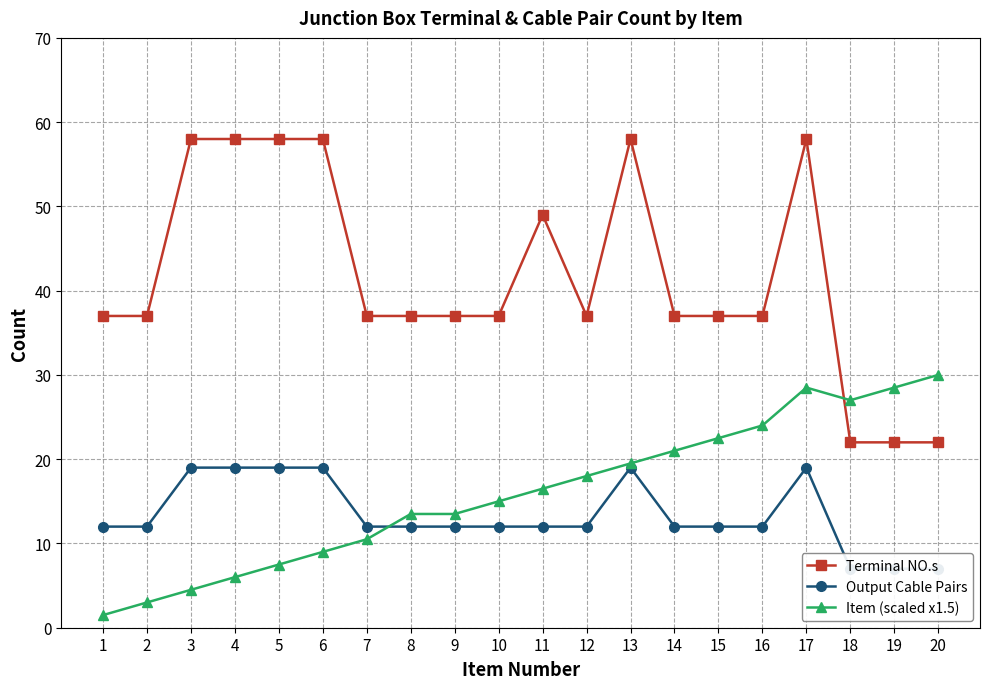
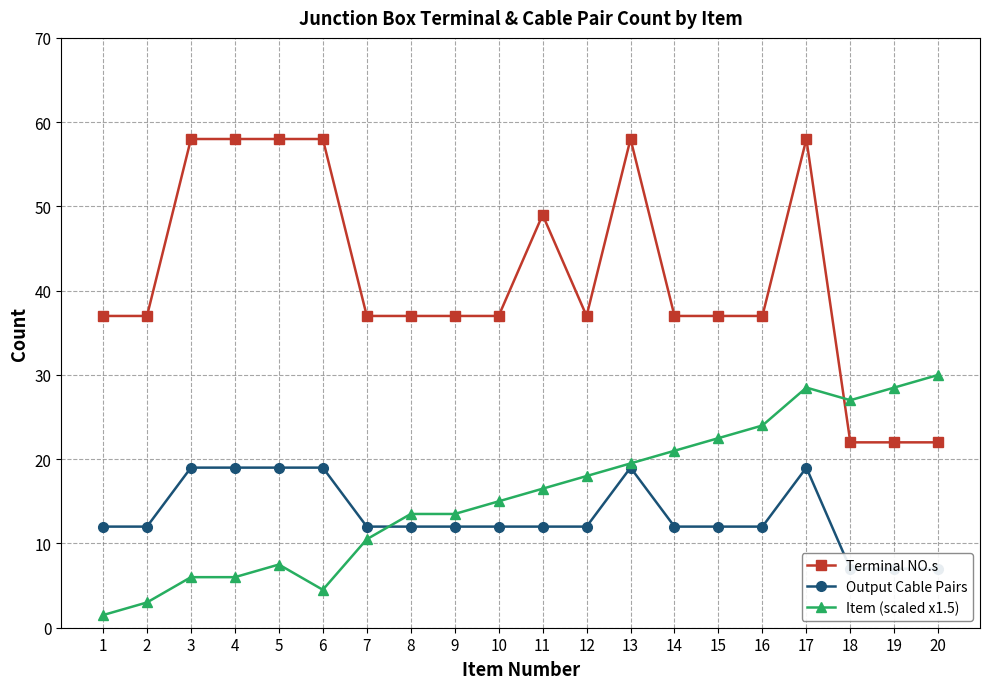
Item (scaled x1.5), 3: 5 -> 6
Item (scaled x1.5), 6: 9 -> 5
